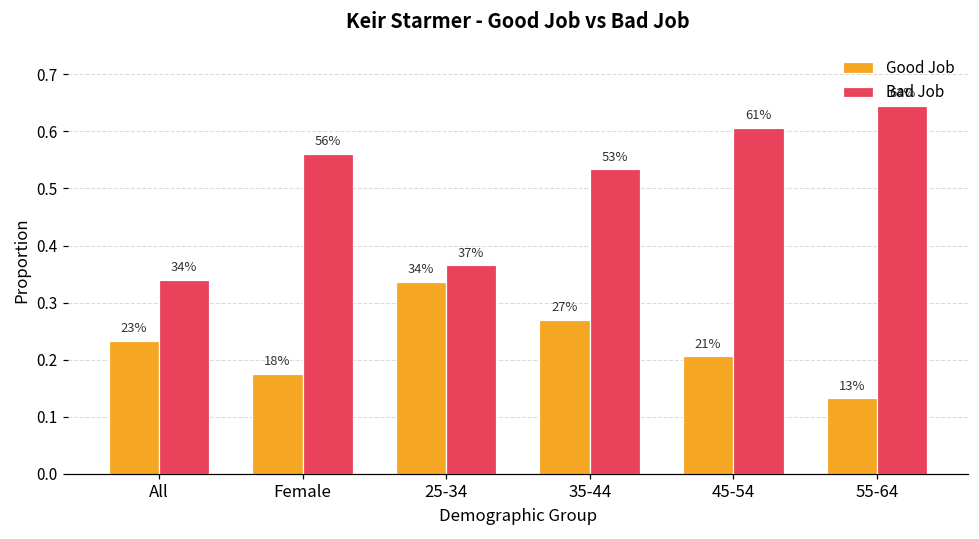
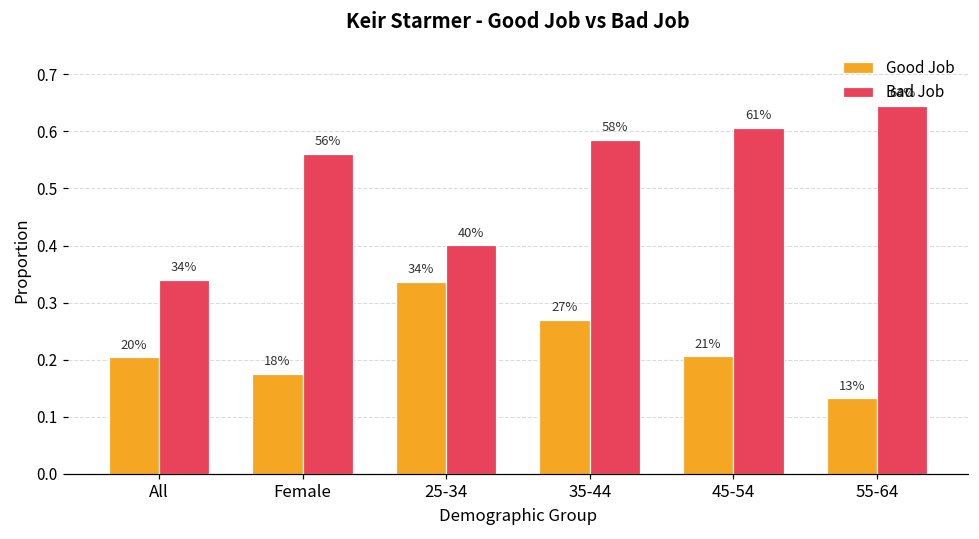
Good Job, All: 23% -> 20%
Bad Job, 25-34: 37% -> 40%
Bad Job, 35-44: 53% -> 58%
